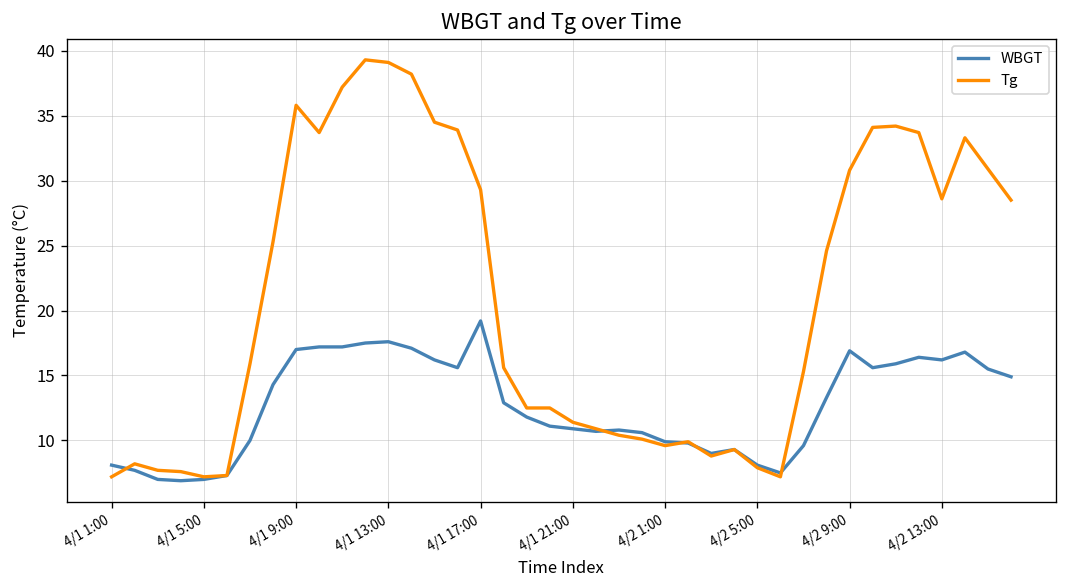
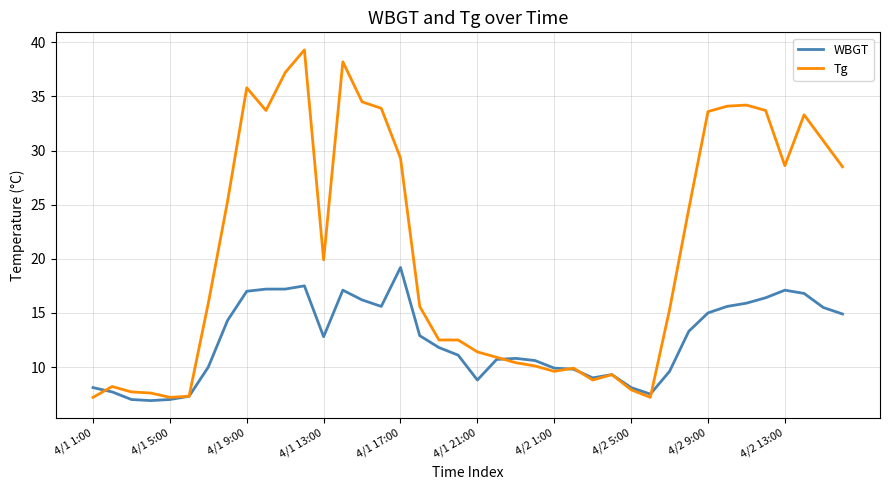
WBGT, 4/1 13:00: 17.6 -> 12.8
Tg, 4/1 13:00: 39.1 -> 19.9
WBGT, 4/1 21:00: 10.9 -> 8.8
WBGT, 4/2 9:00: 16.9 -> 15.0
Tg, 4/2 9:00: 30.8 -> 33.6
WBGT, 4/2 13:00: 16.2 -> 17.1
